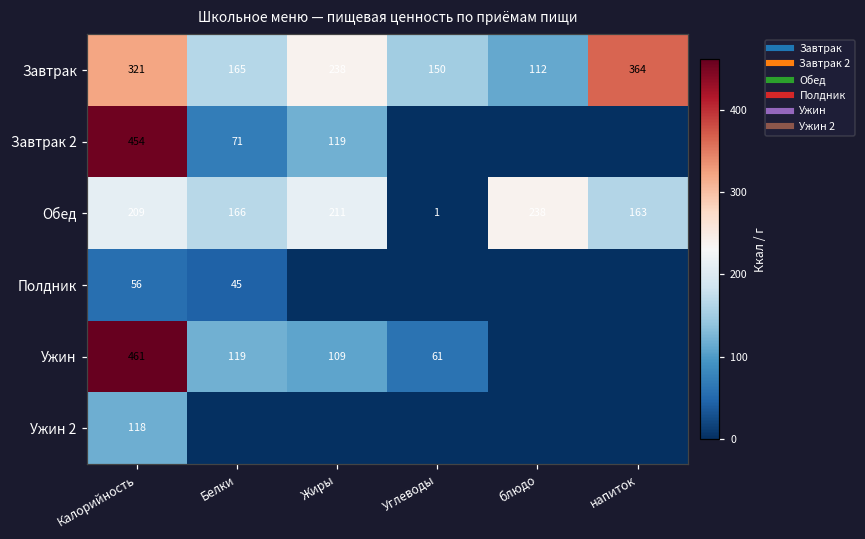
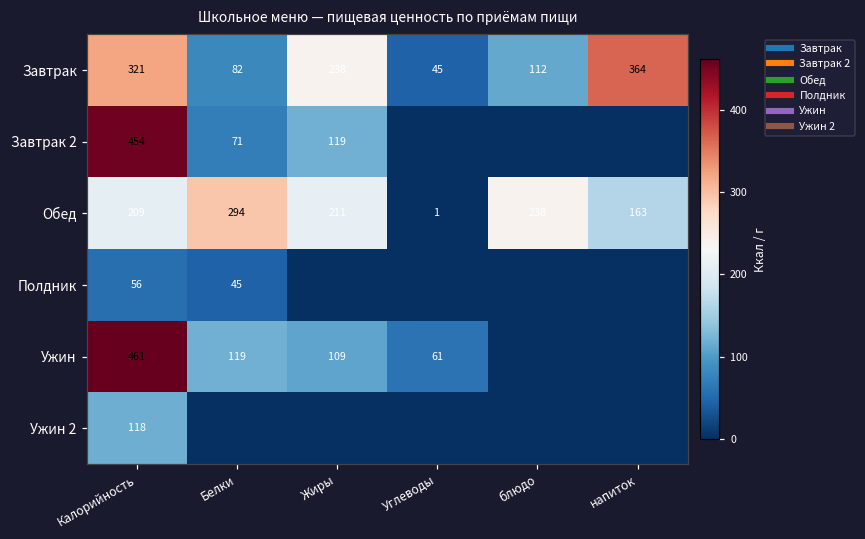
Завтрак, Белки: 165 -> 82
Завтрак, Углеводы: 150 -> 45
Обед, Белки: 166 -> 294
